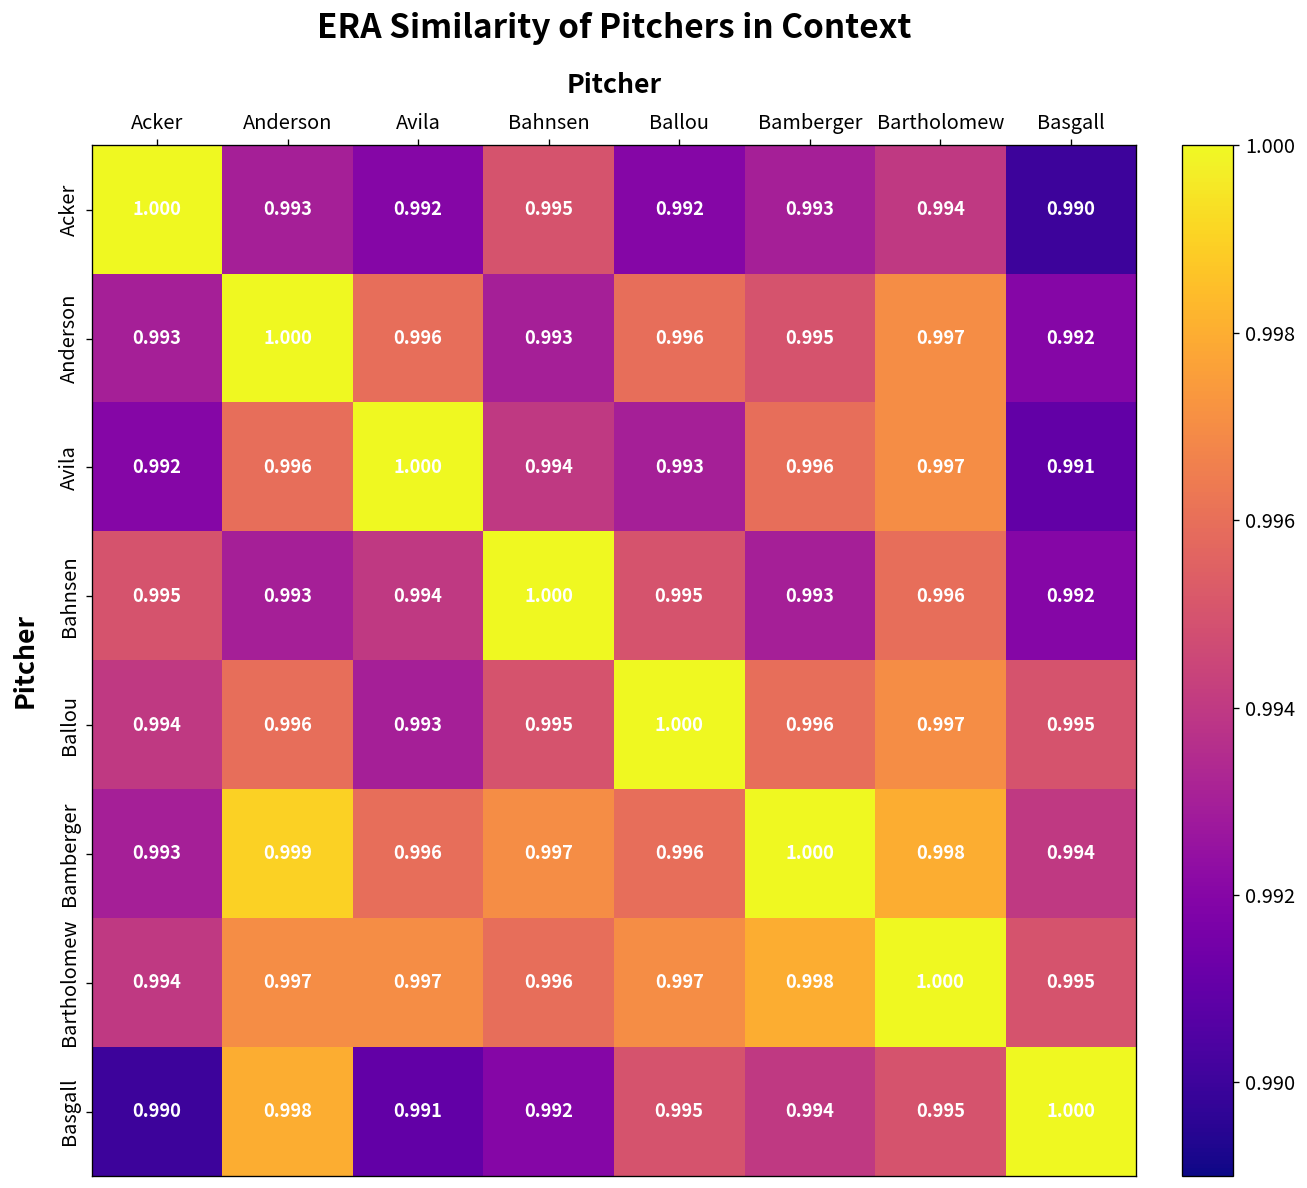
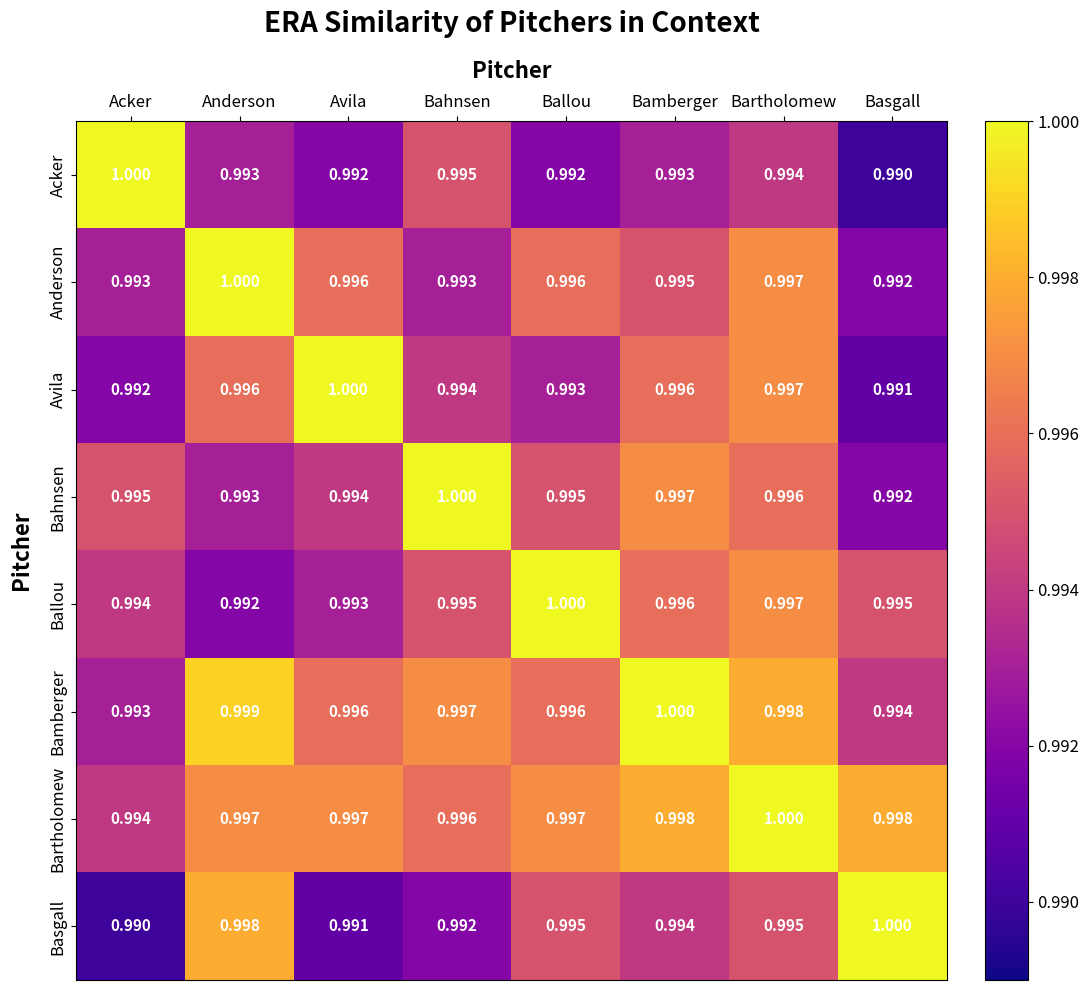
Bahnsen, Bamberger: 0.993 -> 0.997
Ballou, Anderson: 0.996 -> 0.992
Bartholomew, Basgall: 0.995 -> 0.998
